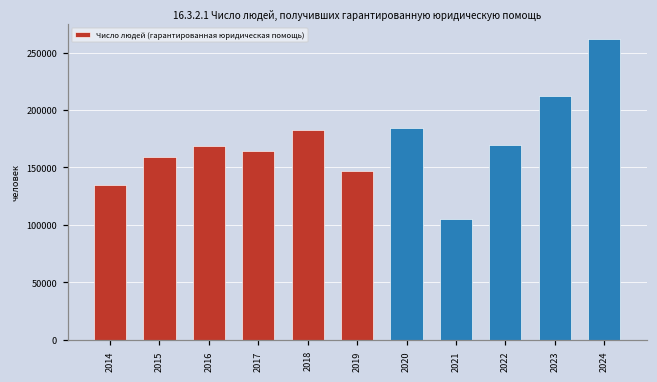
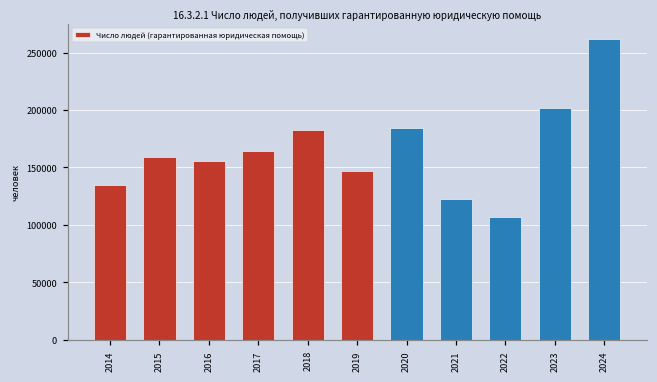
2016: 169000 -> 156000
2021: 105000 -> 122000
2022: 169000 -> 107000
2023: 212000 -> 202000
